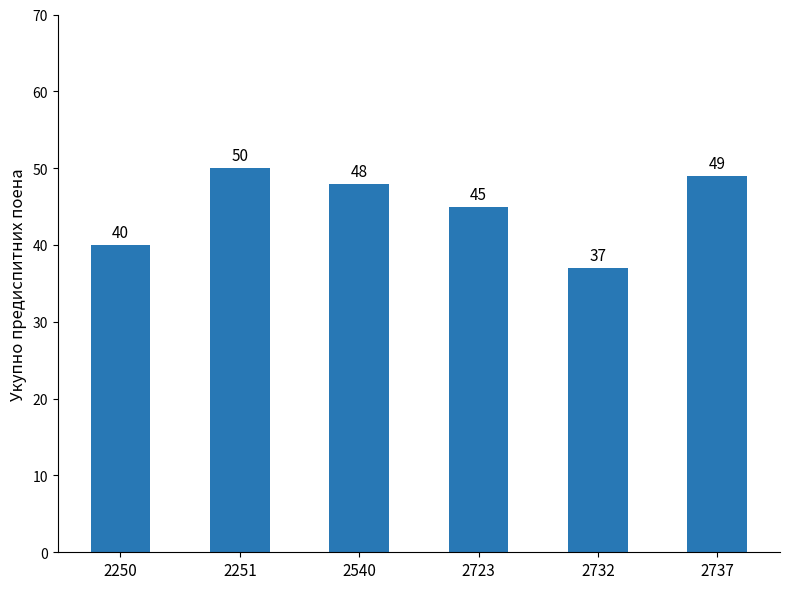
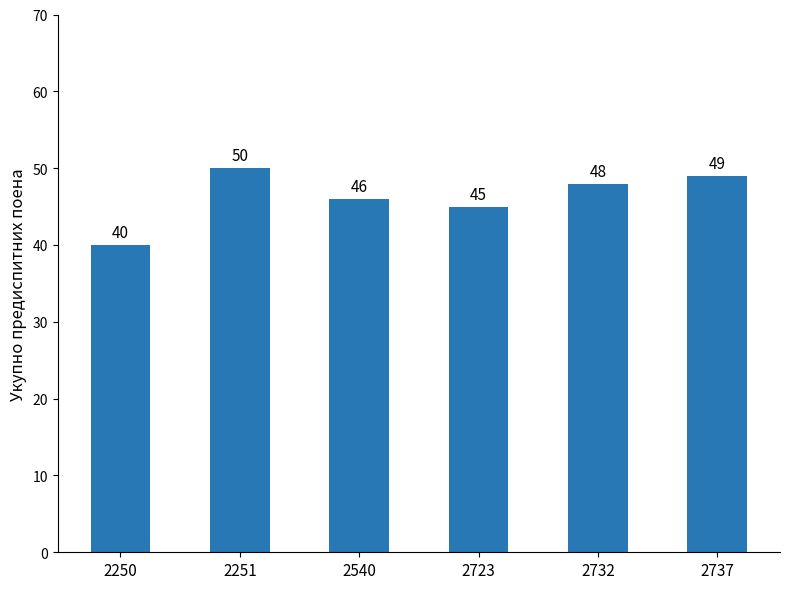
2540: 48 -> 46
2732: 37 -> 48
